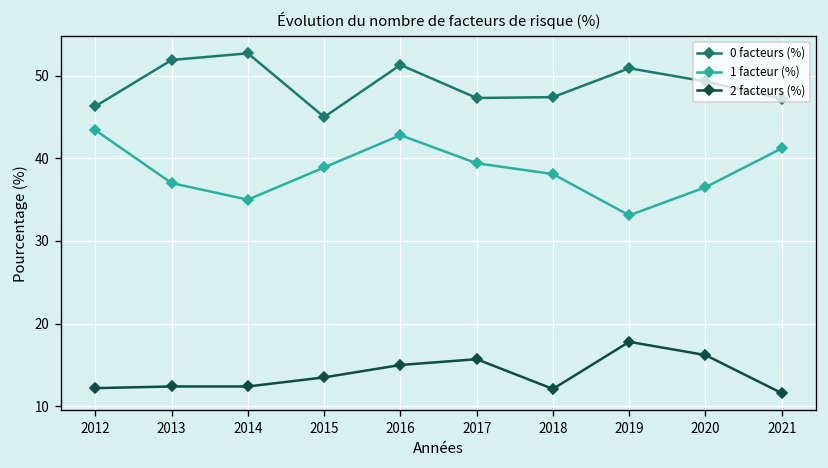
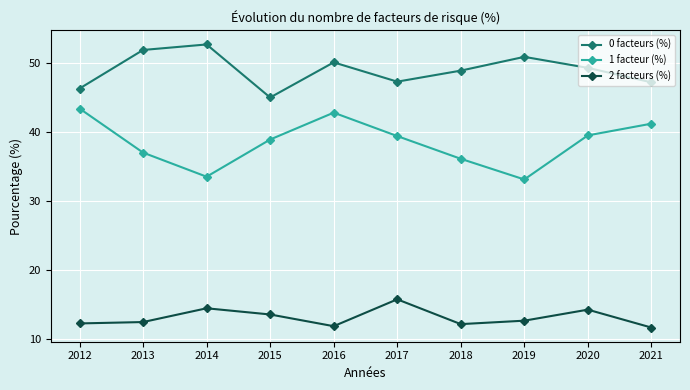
1 facteur (%), 2014: 35 -> 34
2 facteurs (%), 2014: 12 -> 14
0 facteurs (%), 2016: 51 -> 50
2 facteurs (%), 2016: 15 -> 12
0 facteurs (%), 2018: 47 -> 49
1 facteur (%), 2018: 38 -> 36
2 facteurs (%), 2019: 18 -> 13
1 facteur (%), 2020: 37 -> 40
2 facteurs (%), 2020: 16 -> 14
